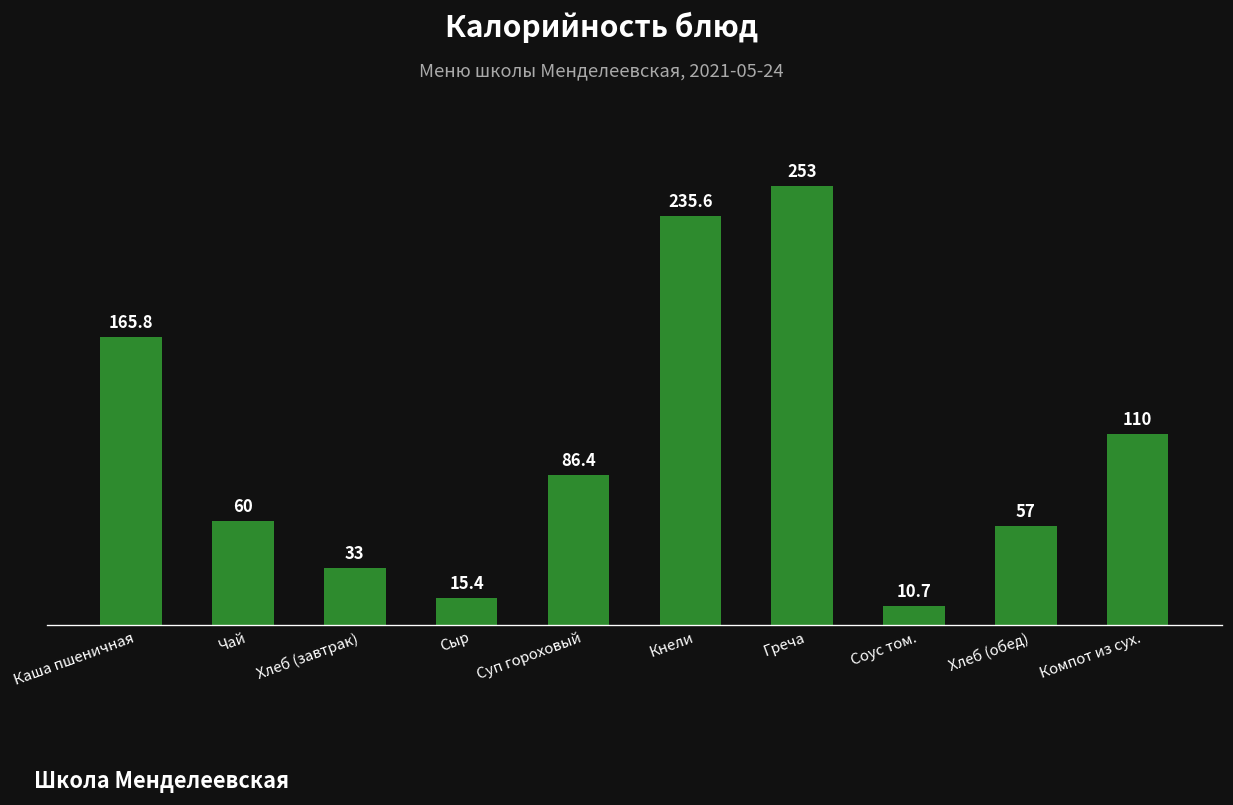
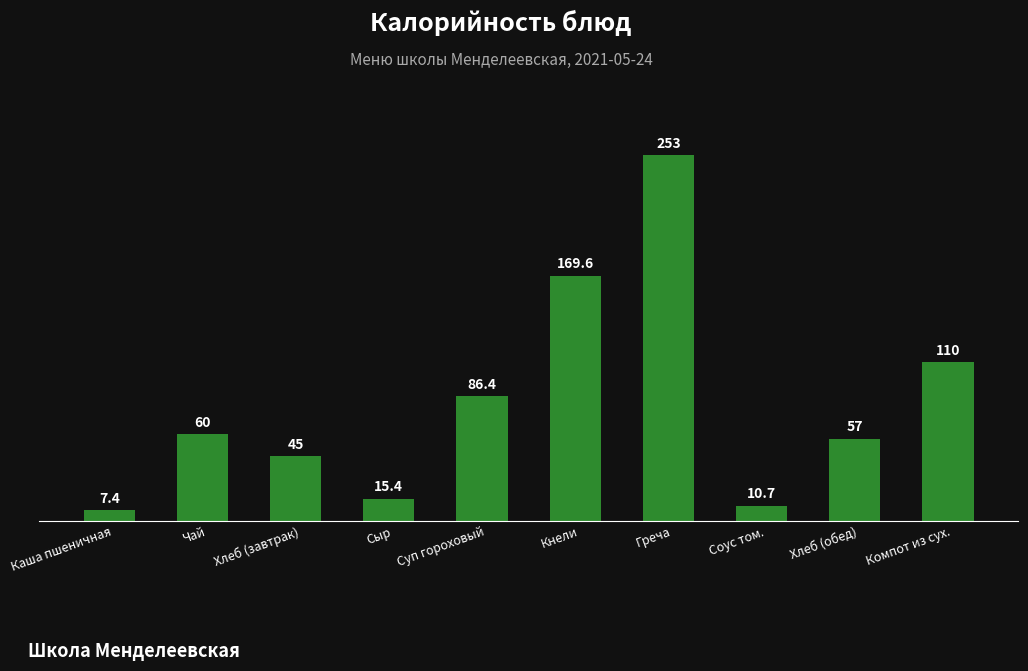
Каша пшеничная: 165.8 -> 7.4
Хлеб (завтрак): 33 -> 45
Кнели: 235.6 -> 169.6
